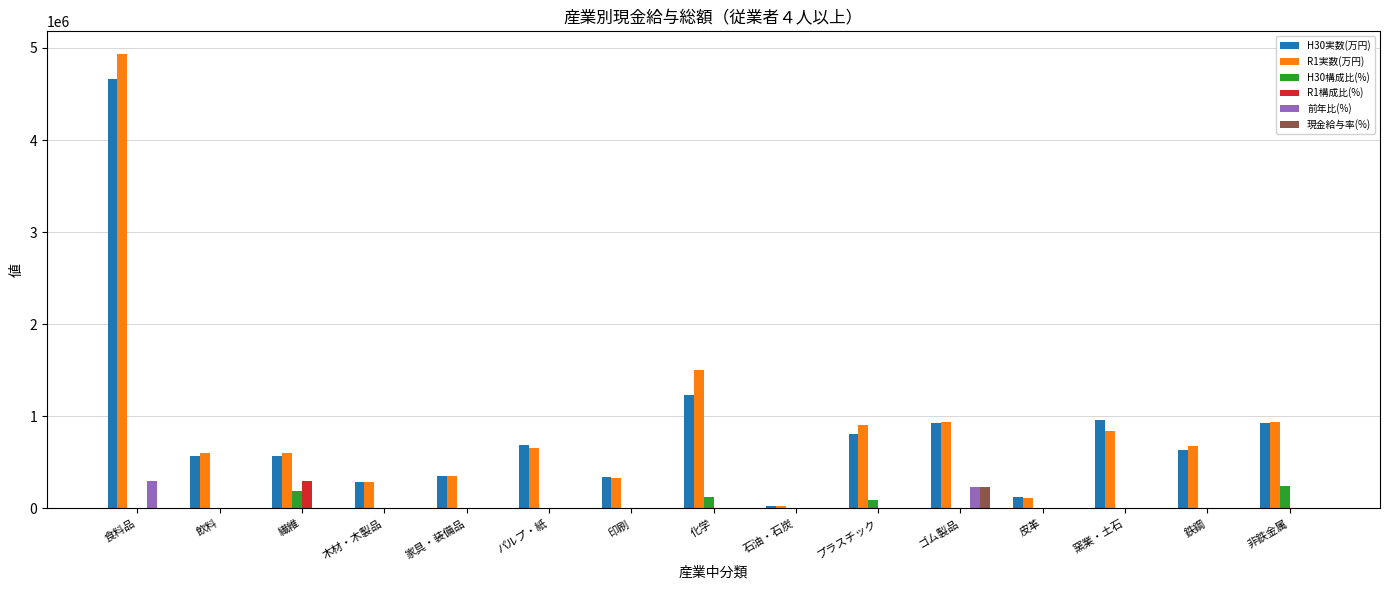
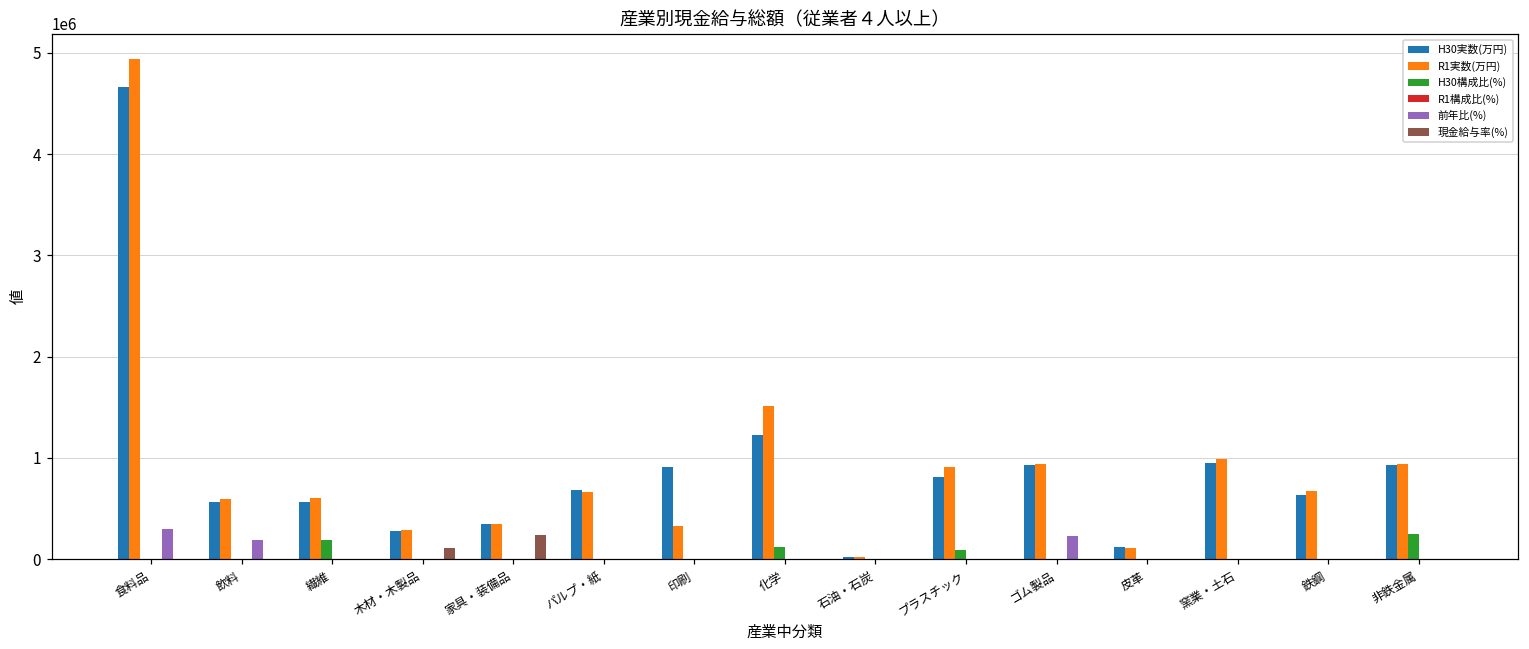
前年比(%), 飲料: 0 -> 200000
R1構成比(%), 繊維: 300000 -> 0
現金給与率(%), 木材・木製品: 0 -> 100000
現金給与率(%), 家具・装備品: 0 -> 200000
H30実数(万円), 印刷: 300000 -> 900000
現金給与率(%), ゴム製品: 200000 -> 0
R1実数(万円), 窯業・土石: 800000 -> 1000000
